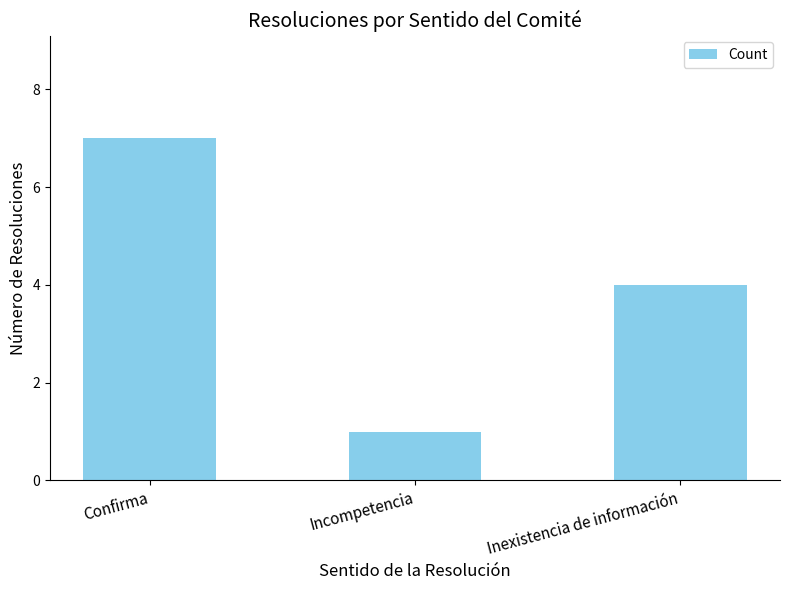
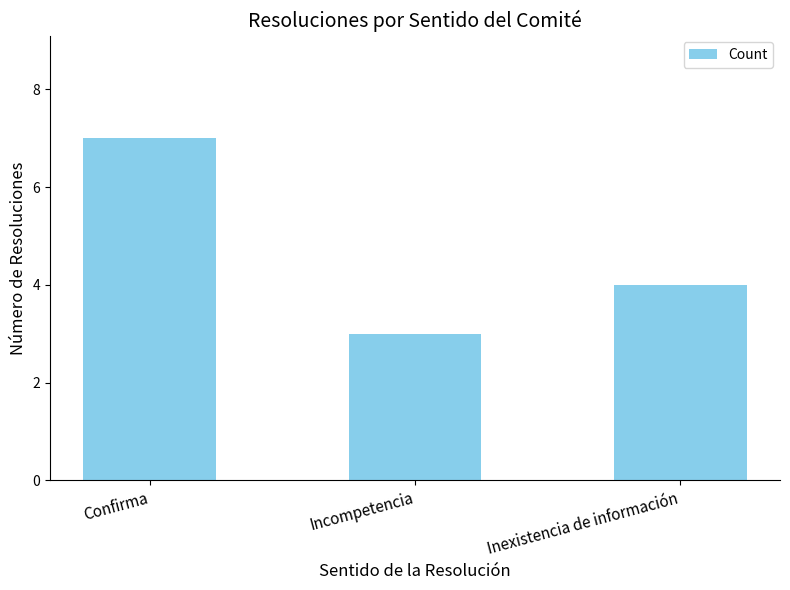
Incompetencia: 1 -> 3
